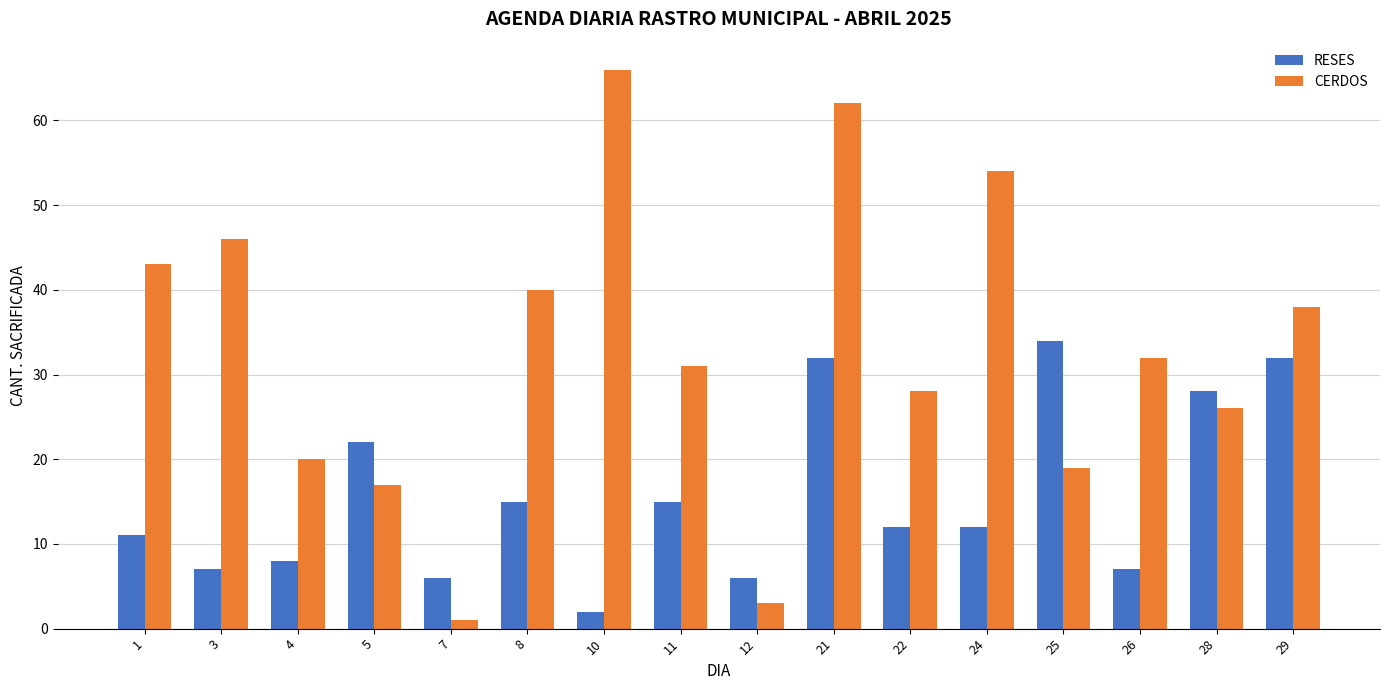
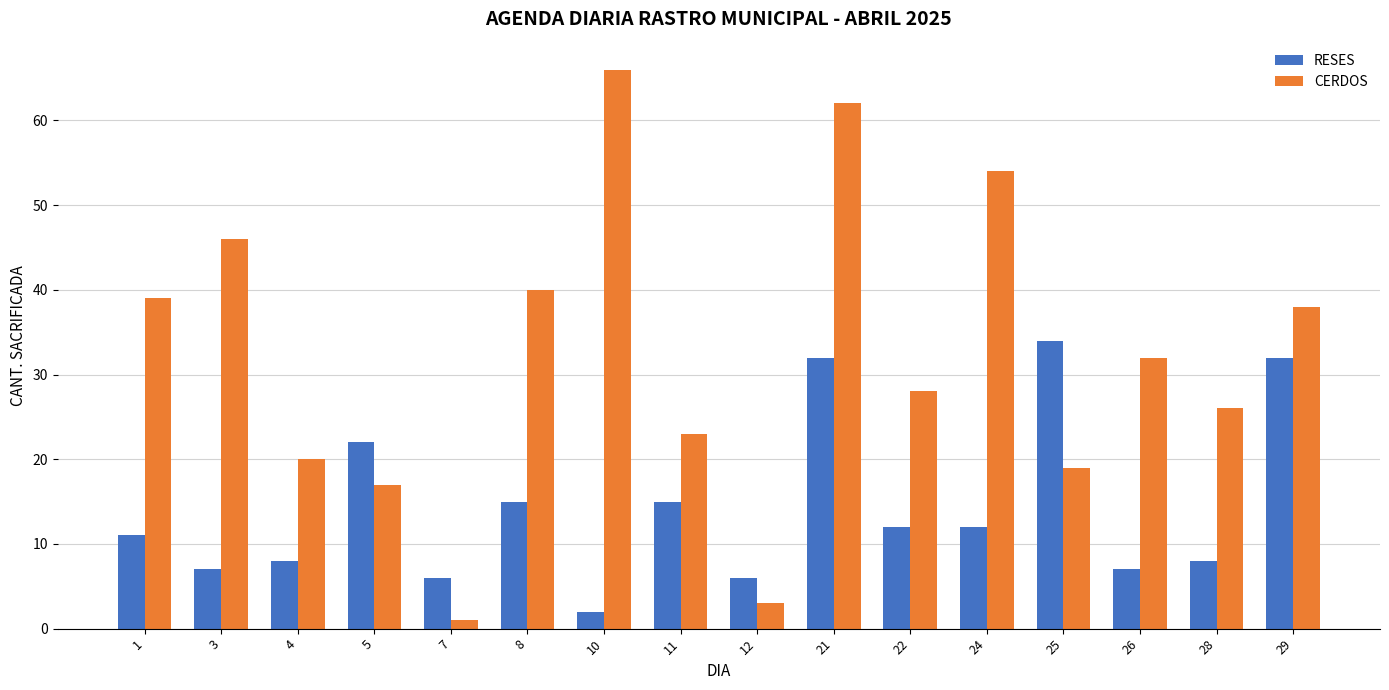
CERDOS, 1: 43 -> 39
CERDOS, 11: 31 -> 23
RESES, 28: 28 -> 8
